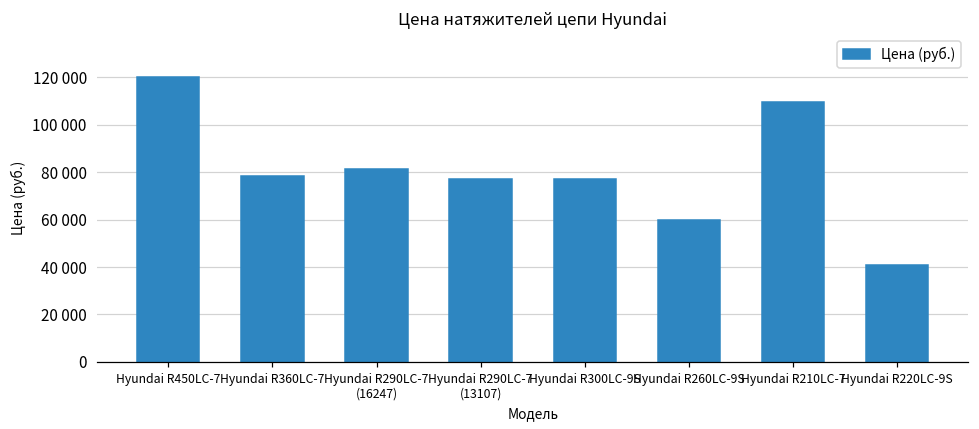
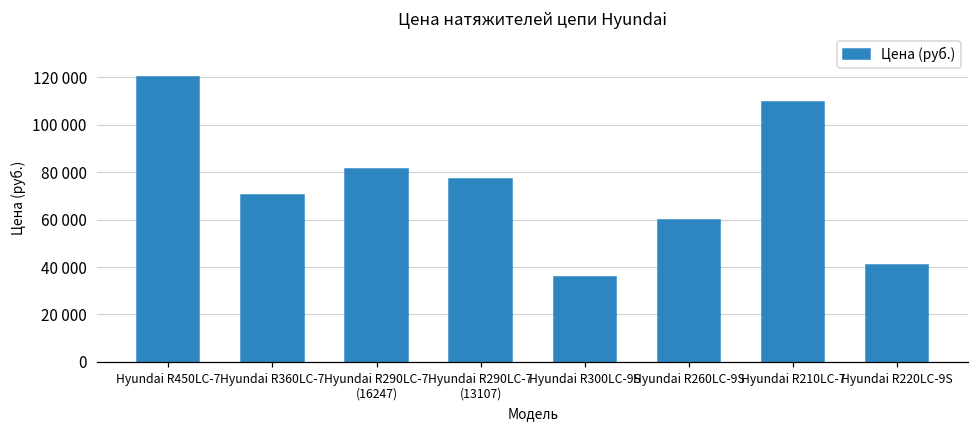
Hyundai R360LC-7: 79000 -> 70000
Hyundai R300LC-9S: 77000 -> 36000
